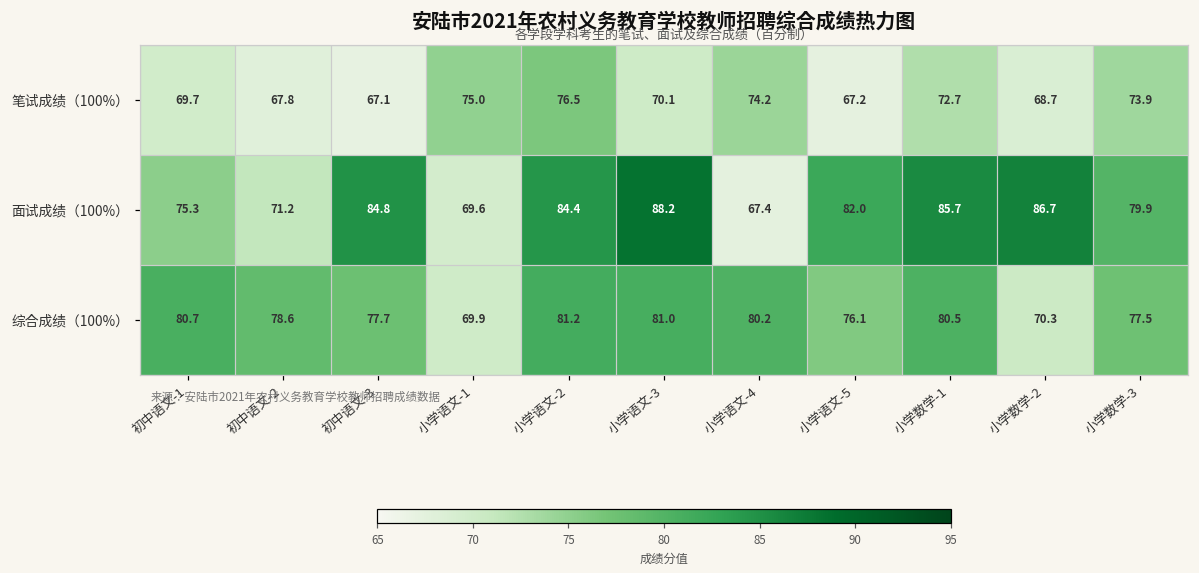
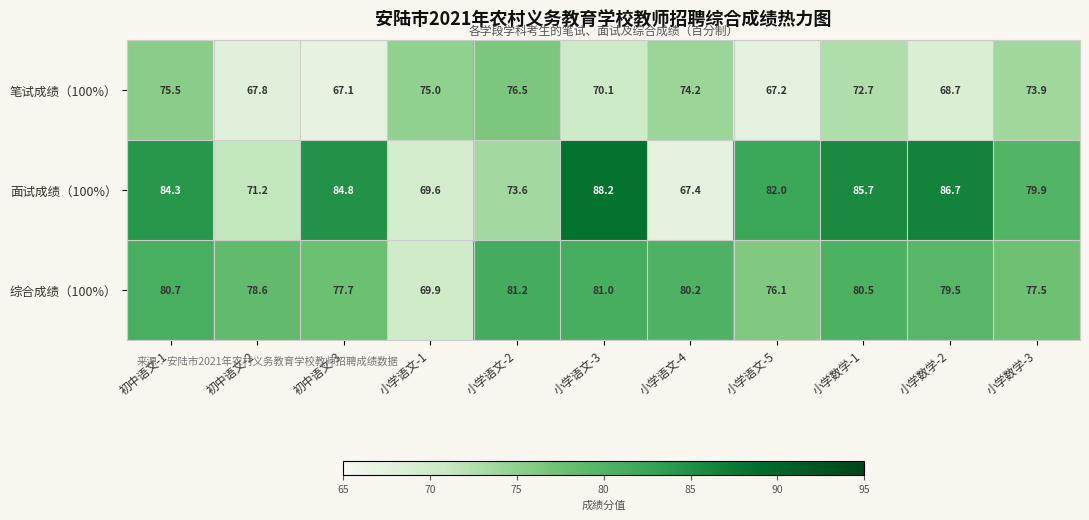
笔试成绩（100%）, 初中语文-1: 69.7 -> 75.5
面试成绩（100%）, 初中语文-1: 75.3 -> 84.3
面试成绩（100%）, 小学语文-2: 84.4 -> 73.6
综合成绩（100%）, 小学数学-2: 70.3 -> 79.5
